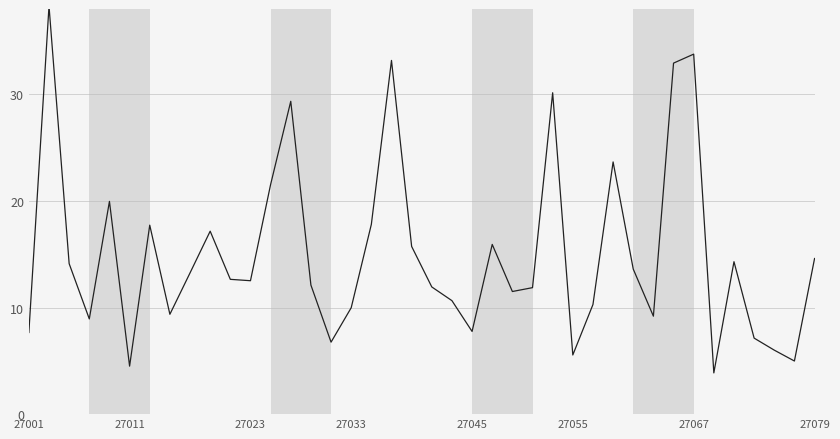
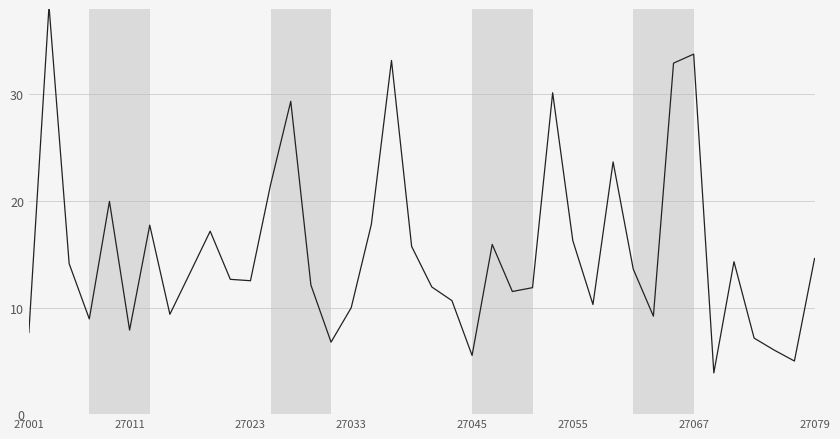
27011: 4.5 -> 7.9
27045: 7.8 -> 5.5
27055: 5.5 -> 16.3
